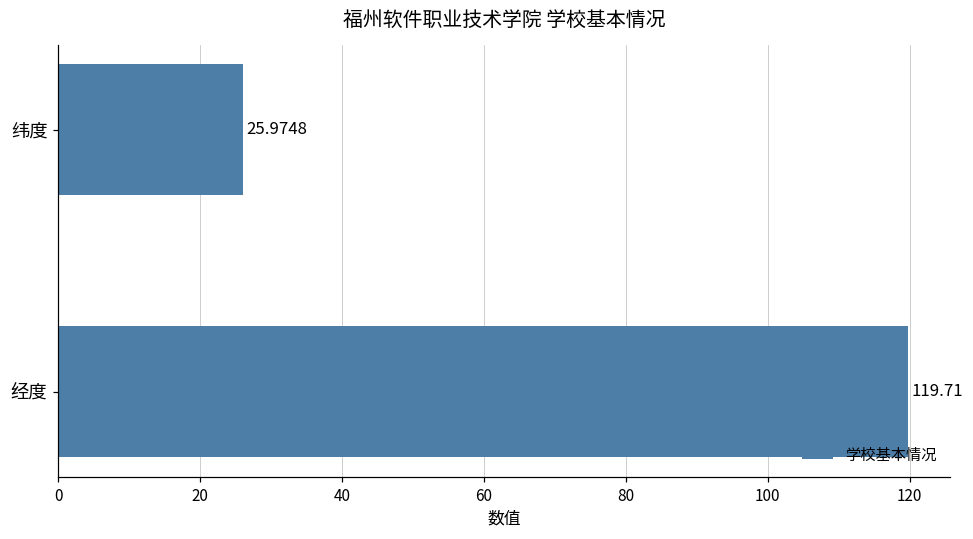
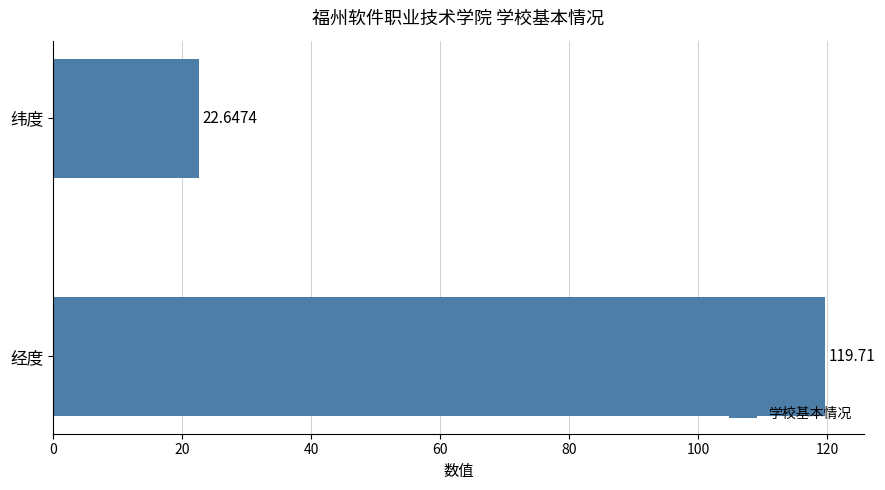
纬度: 25.9748 -> 22.6474
